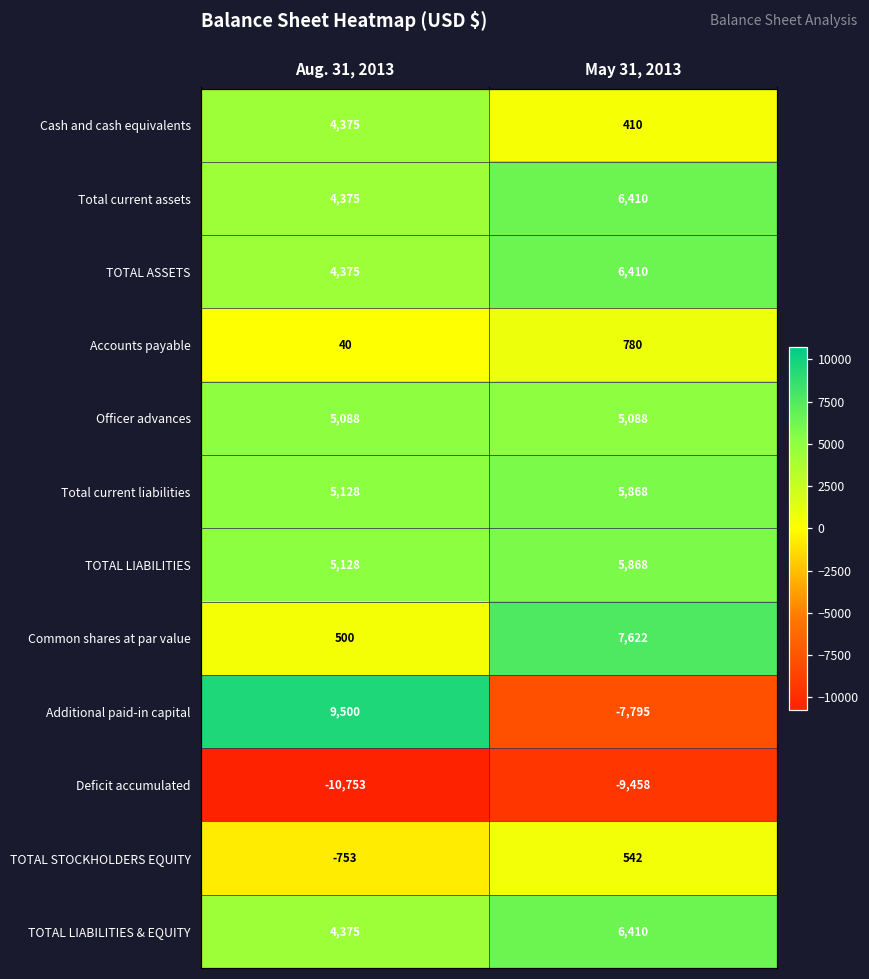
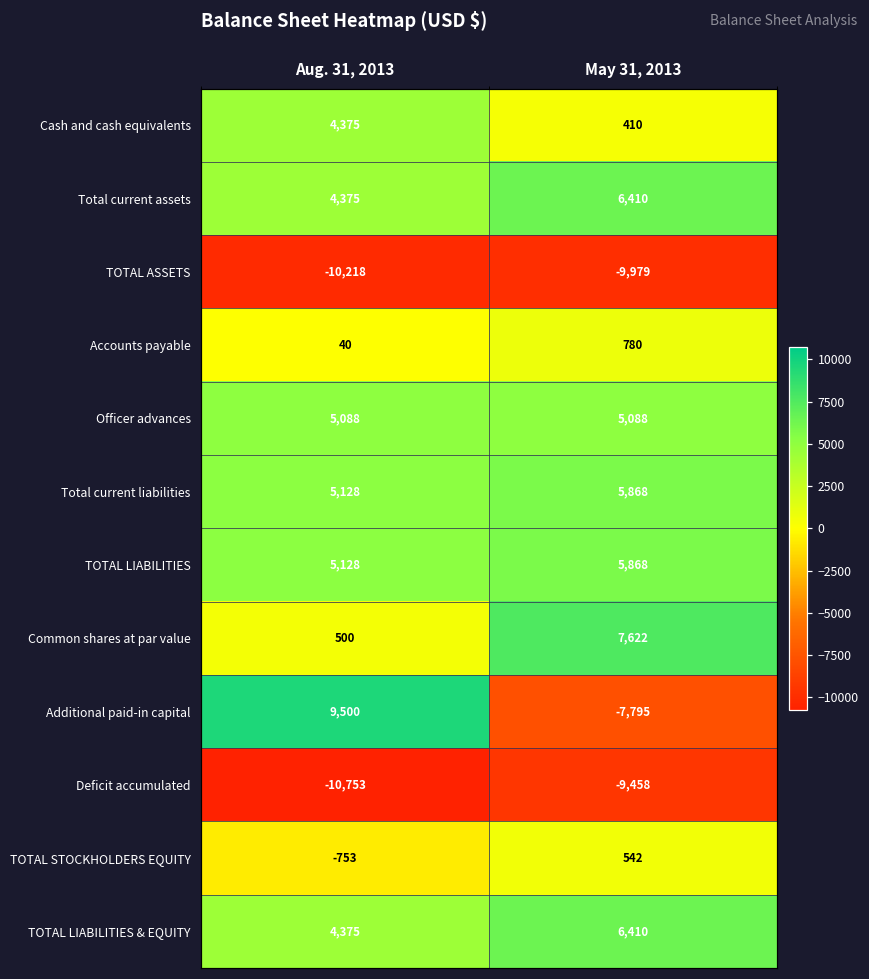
TOTAL ASSETS, Aug. 31, 2013: 4,375 -> -10,218
TOTAL ASSETS, May 31, 2013: 6,410 -> -9,979
